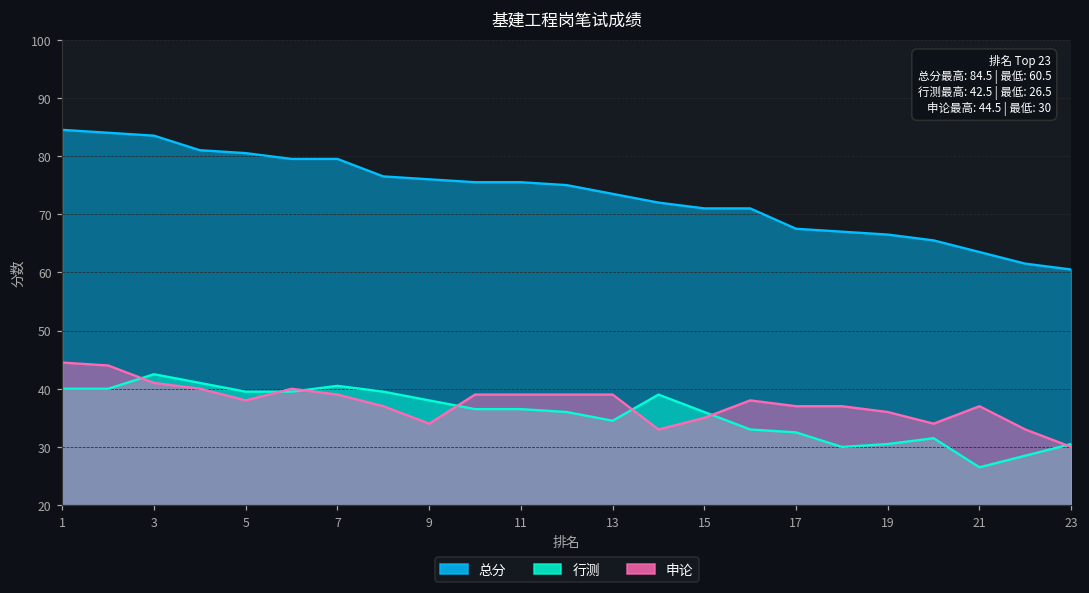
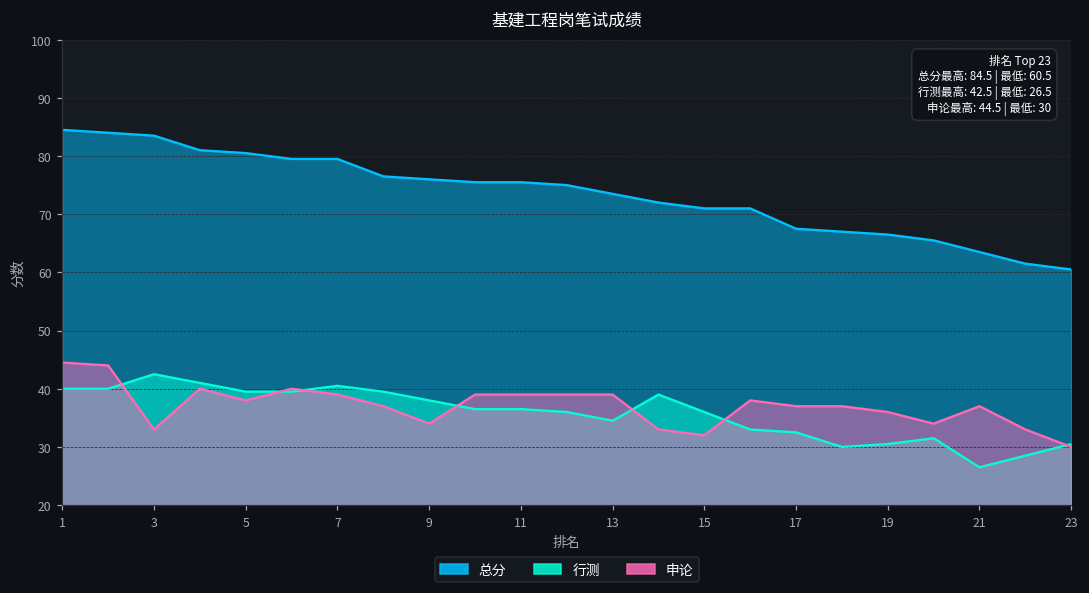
申论, 3: 41 -> 33
申论, 15: 35 -> 32
